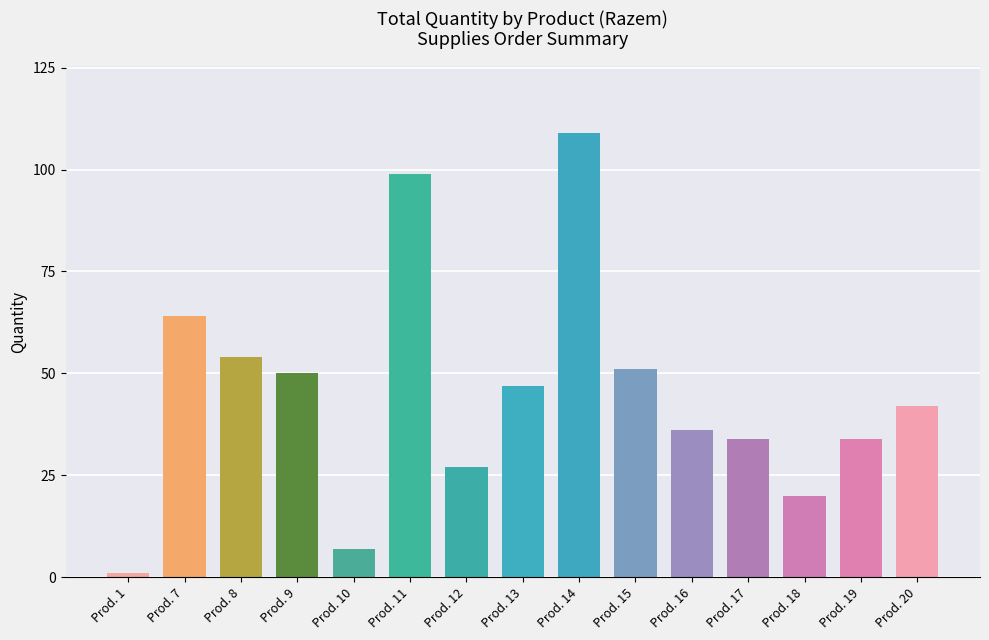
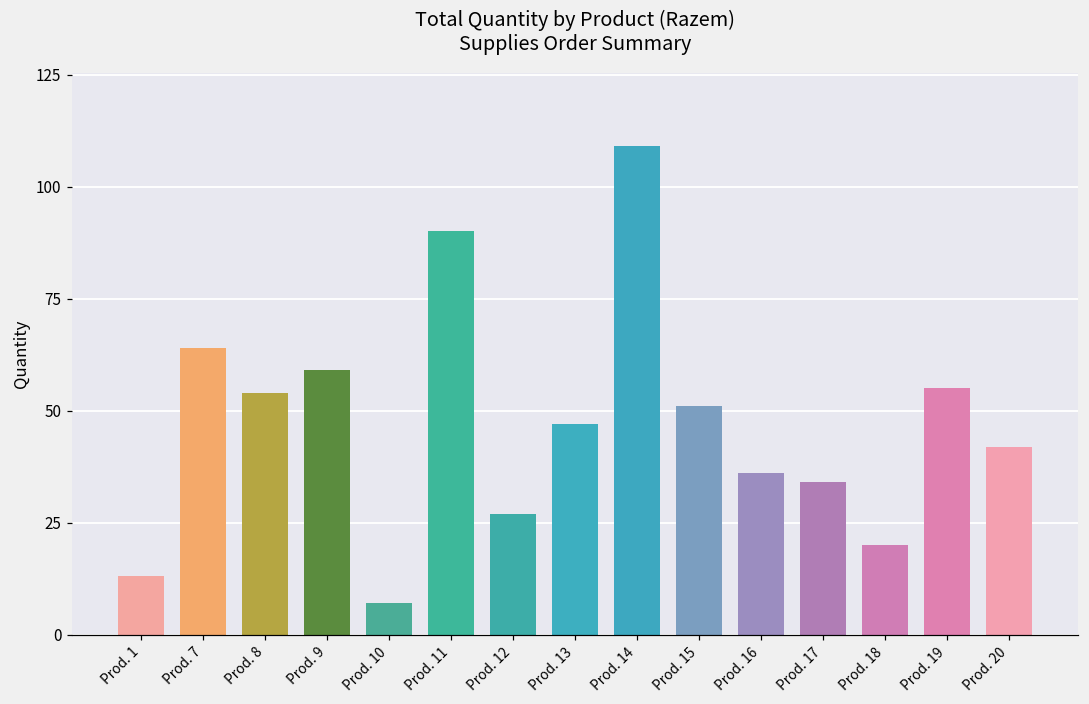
Prod. 1: 1 -> 13
Prod. 9: 50 -> 59
Prod. 11: 99 -> 90
Prod. 19: 34 -> 55
